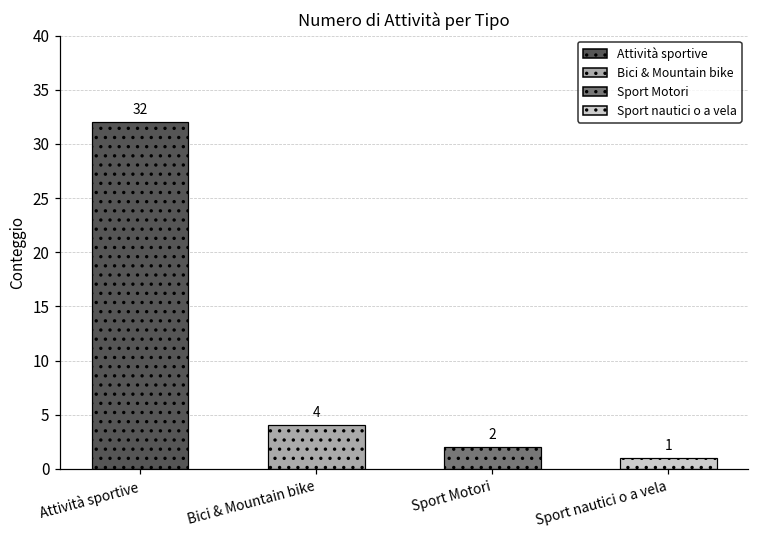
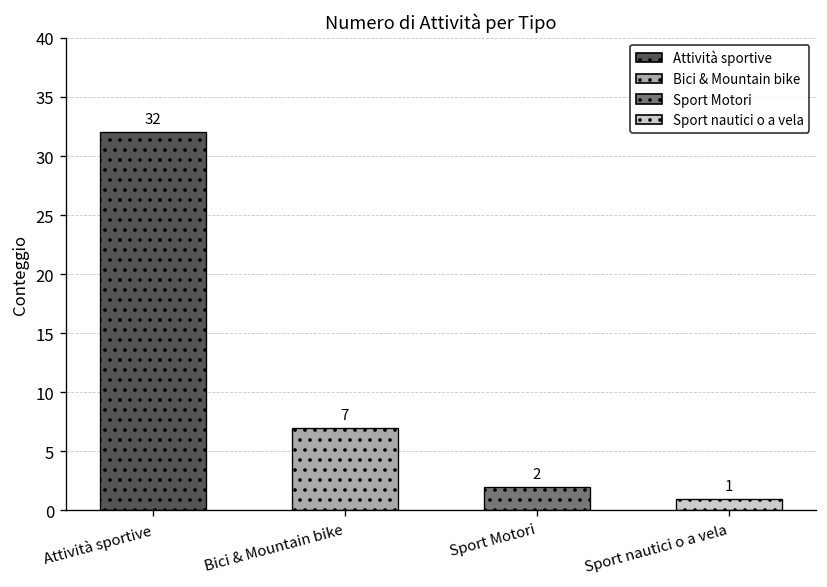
Bici & Mountain bike: 4 -> 7
